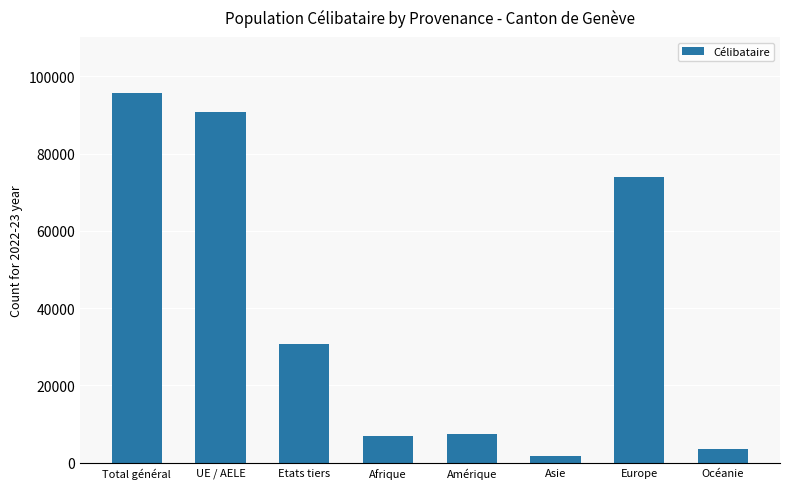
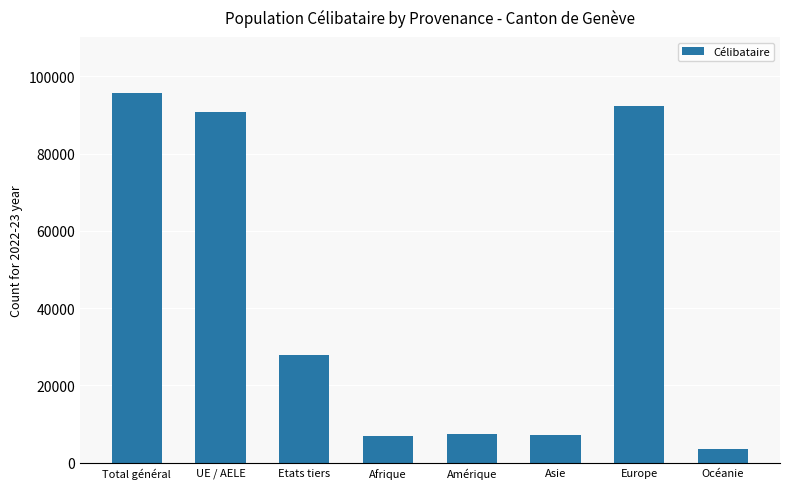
Etats tiers: 31000 -> 28000
Asie: 2000 -> 7000
Europe: 74000 -> 92000
